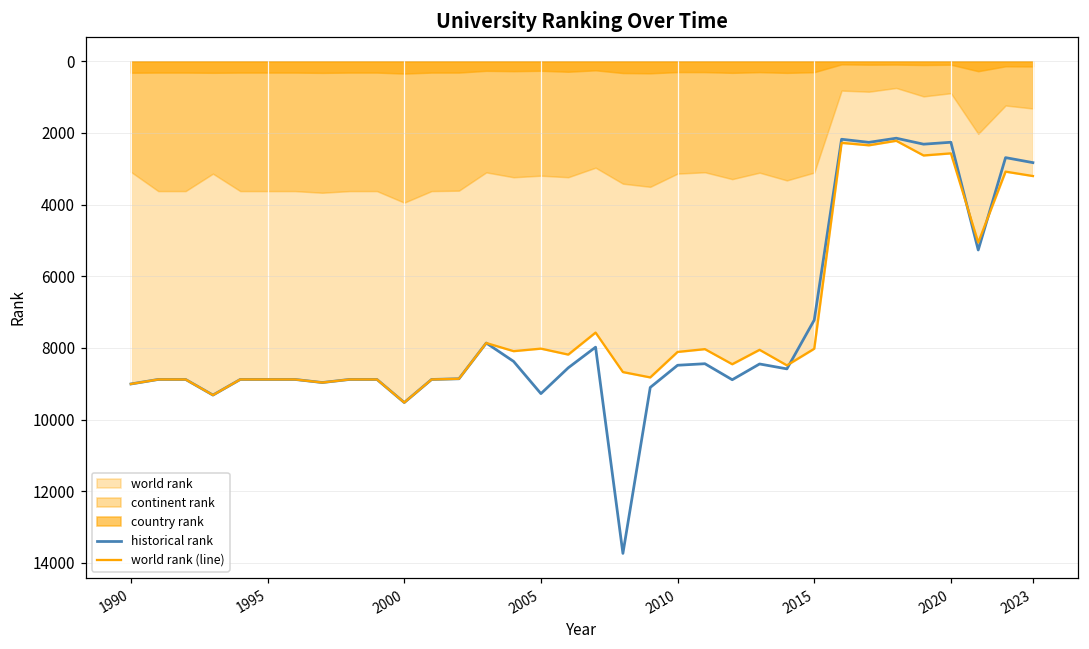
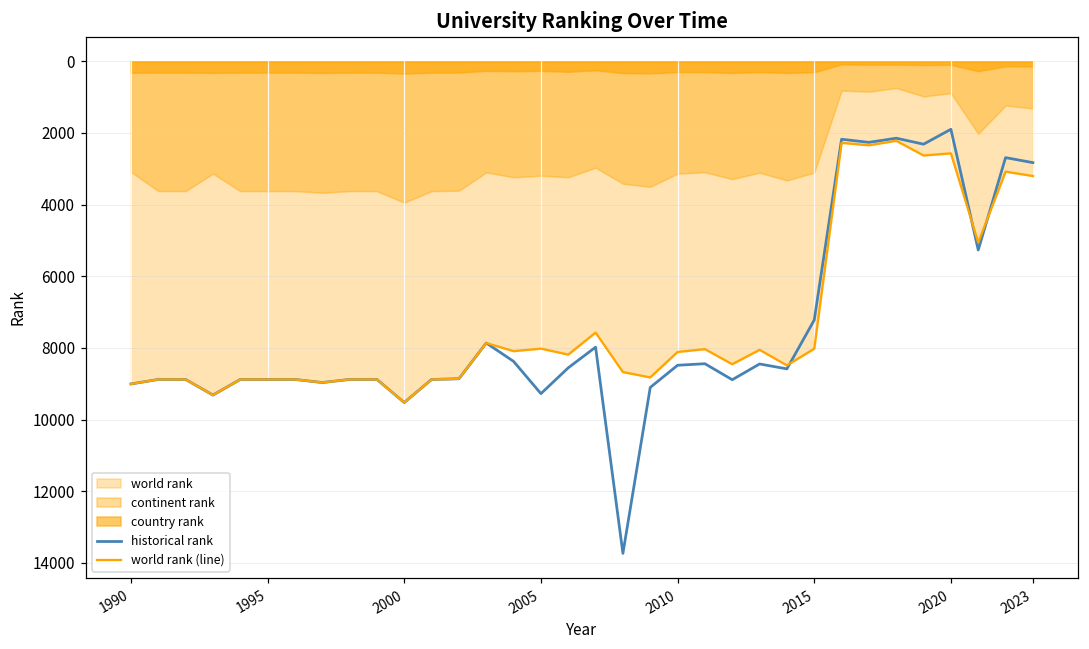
historical rank, 2020: 2300 -> 1900
